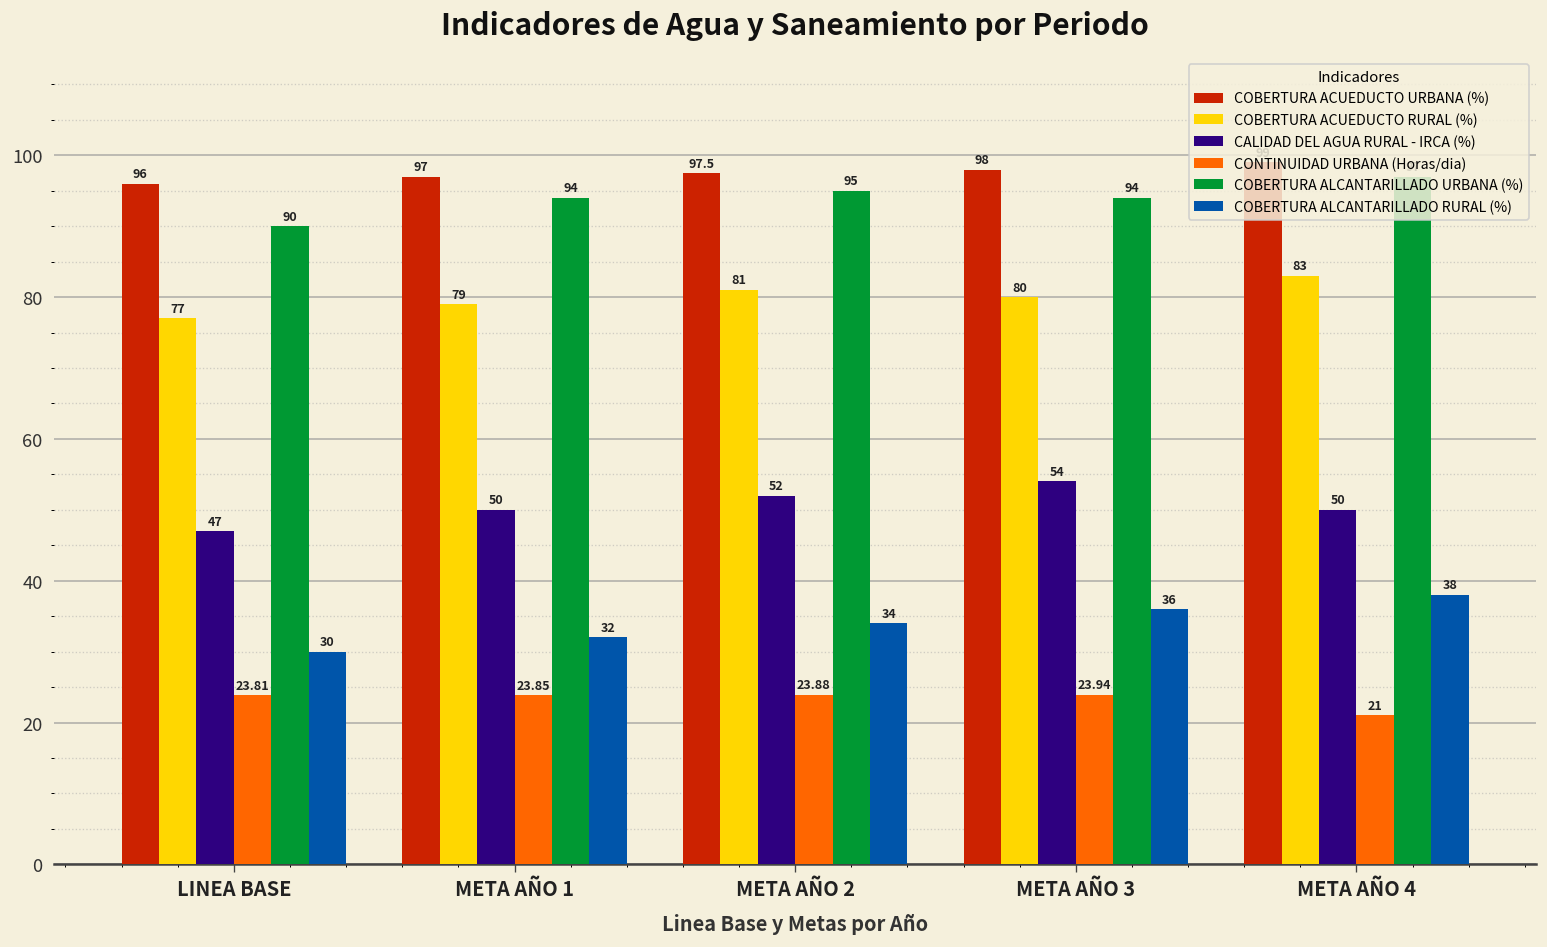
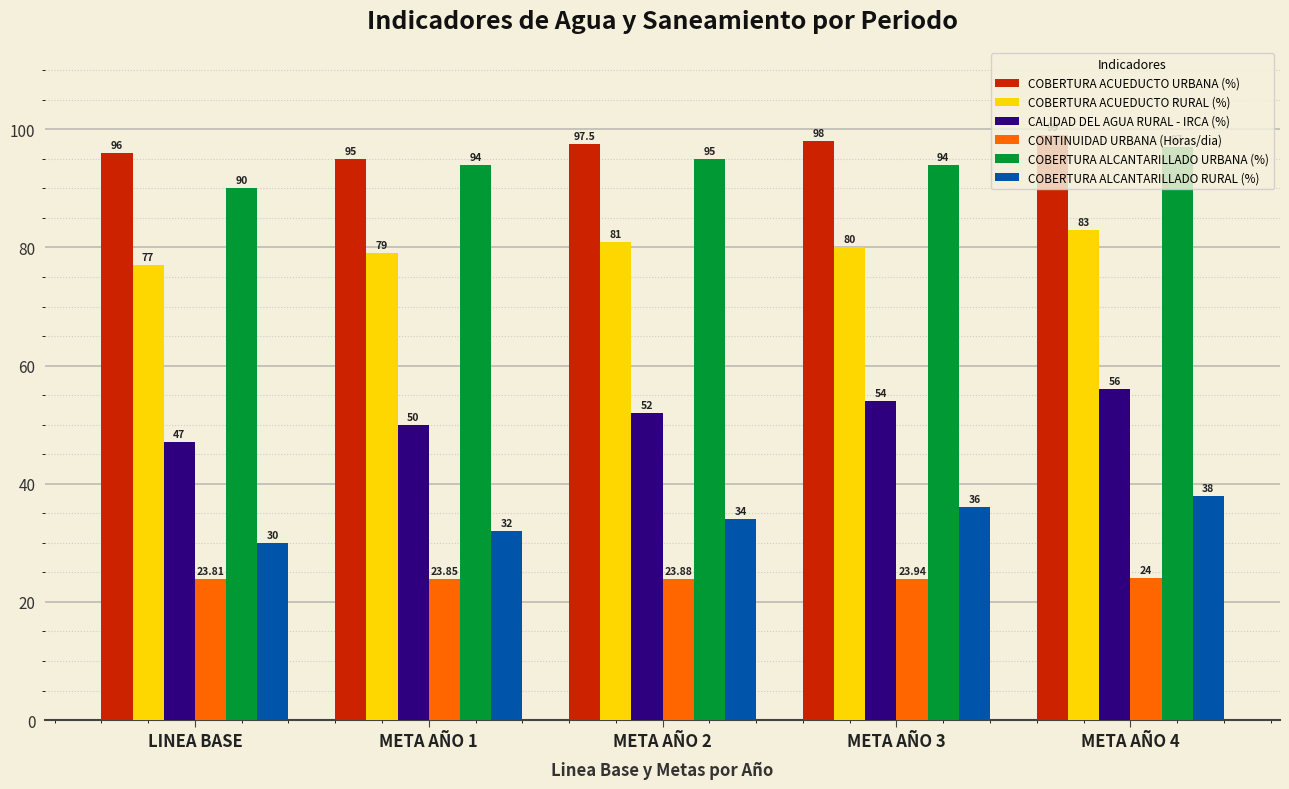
COBERTURA ACUEDUCTO URBANA (%), META AÑO 1: 97 -> 95
CALIDAD DEL AGUA RURAL - IRCA (%), META AÑO 4: 50 -> 56
CONTINUIDAD URBANA (Horas/dia), META AÑO 4: 21 -> 24
